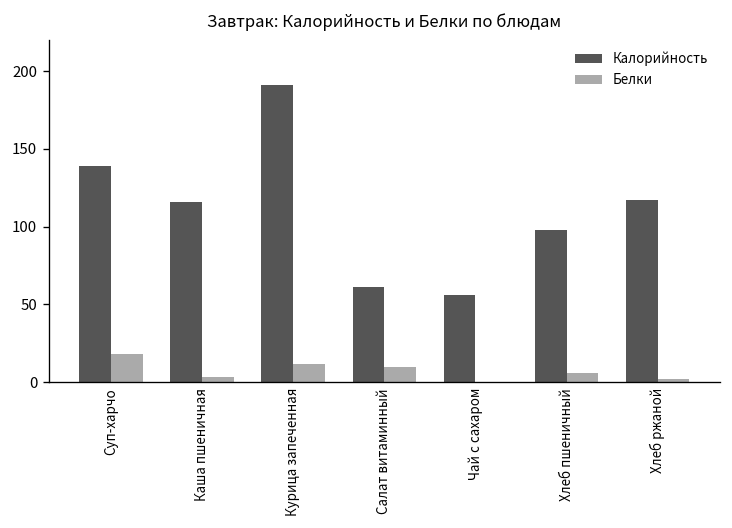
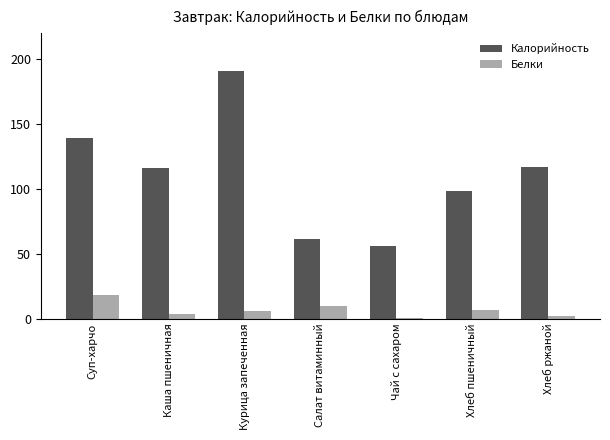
Белки, Курица запеченная: 12 -> 6
